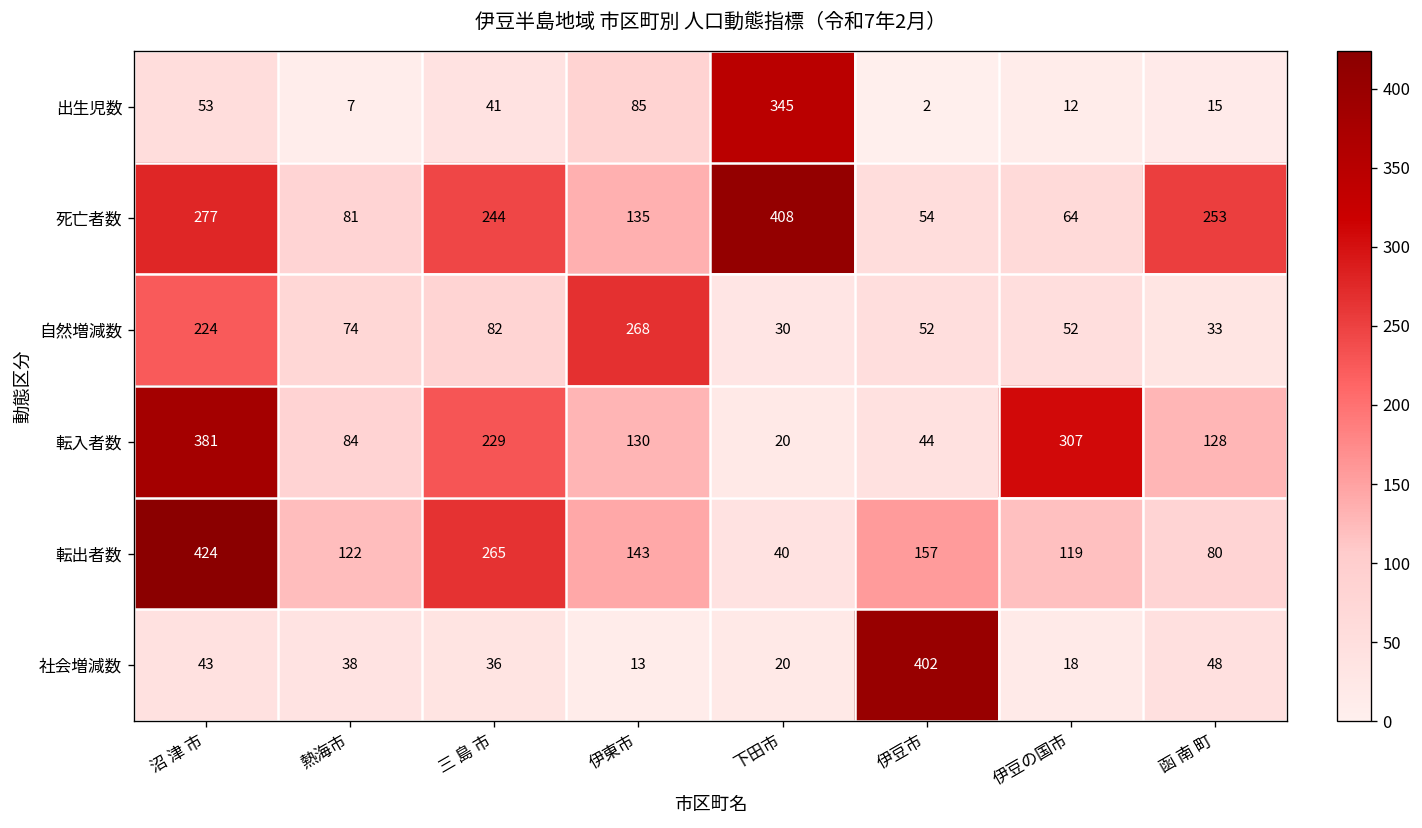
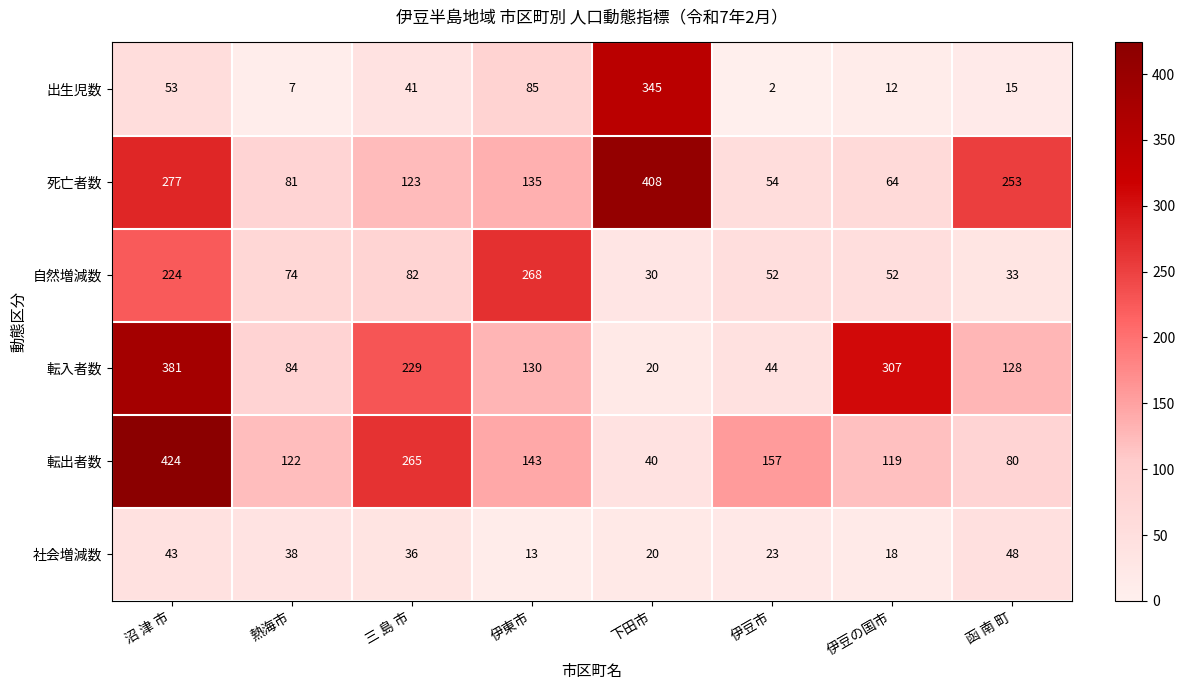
死亡者数, 三 島 市: 244 -> 123
社会増減数, 伊豆市: 402 -> 23
